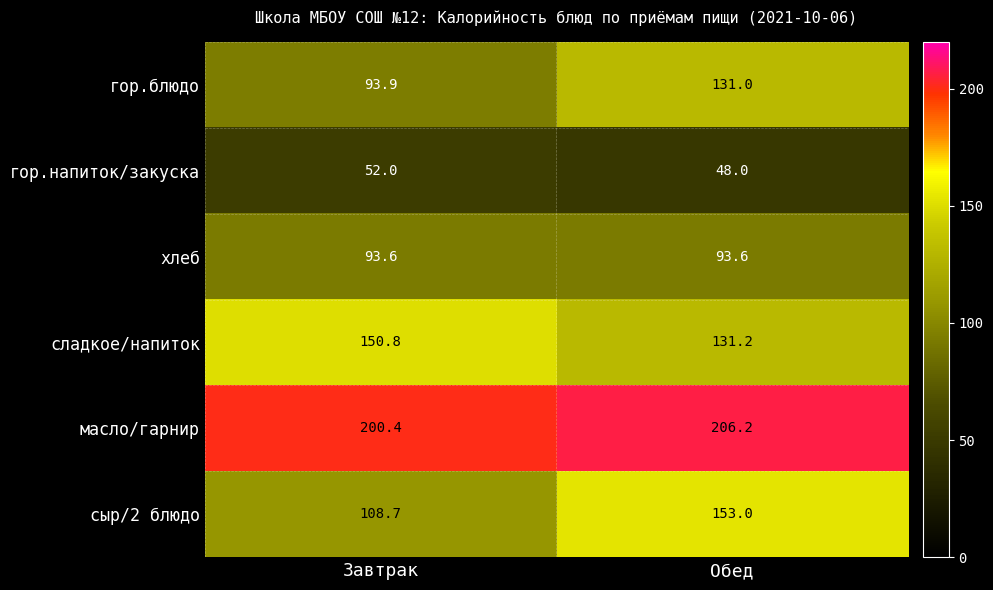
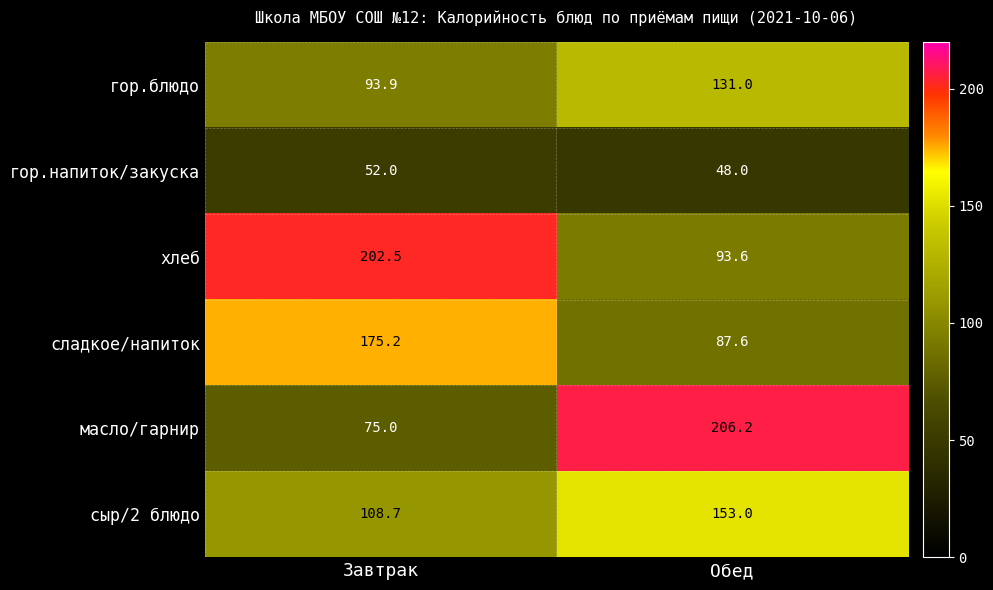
хлеб, Завтрак: 93.6 -> 202.5
сладкое/напиток, Завтрак: 150.8 -> 175.2
сладкое/напиток, Обед: 131.2 -> 87.6
масло/гарнир, Завтрак: 200.4 -> 75.0
